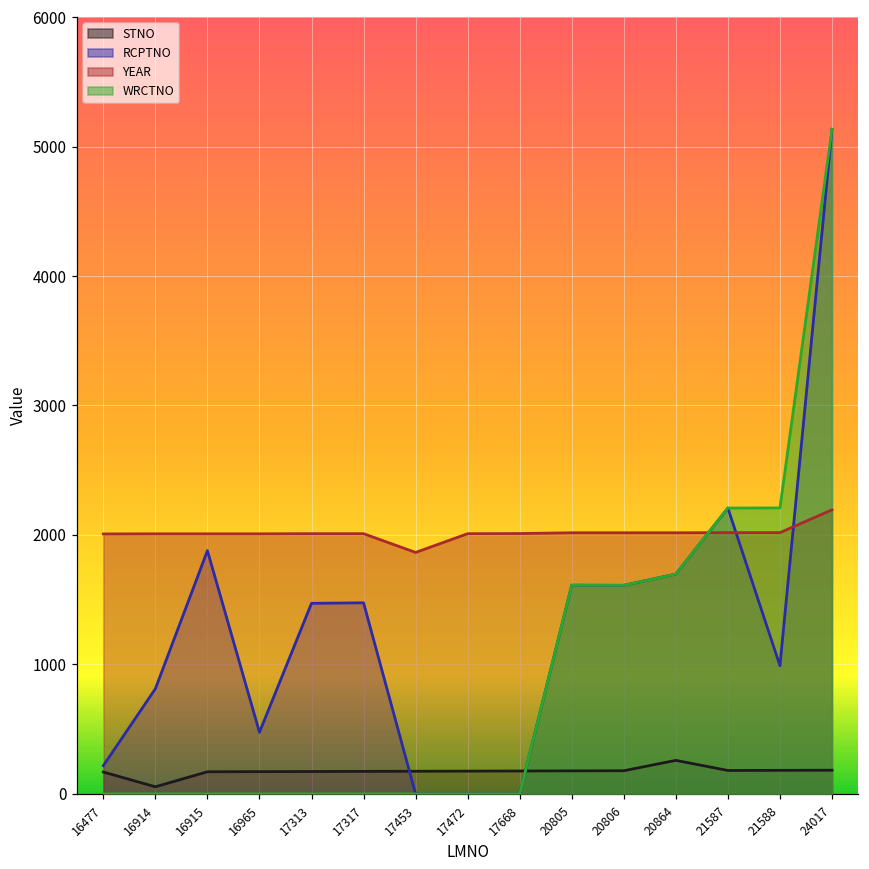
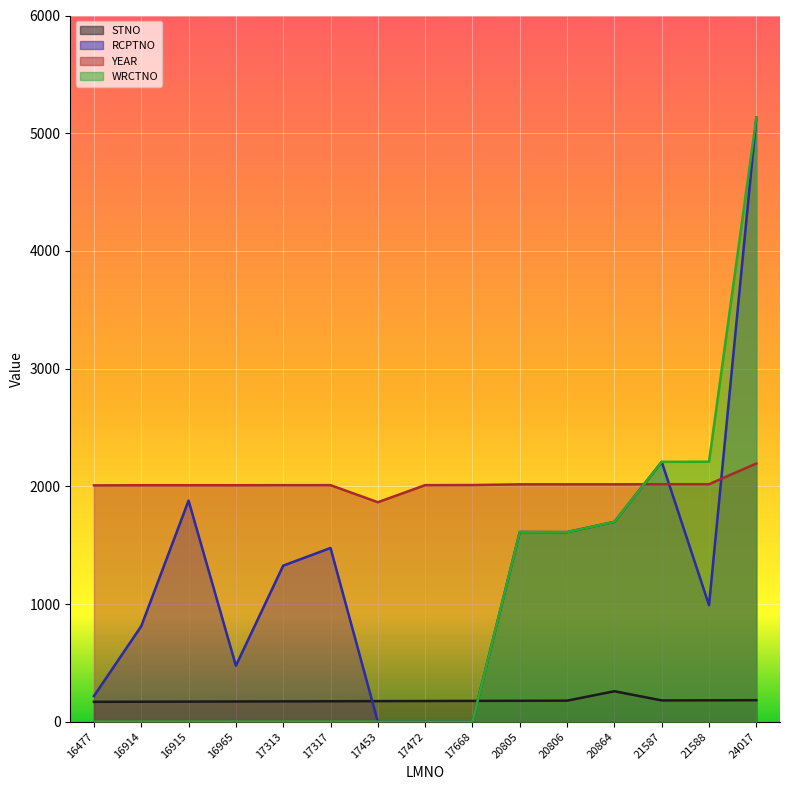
STNO, 16914: 60 -> 170
RCPTNO, 17313: 1470 -> 1330
